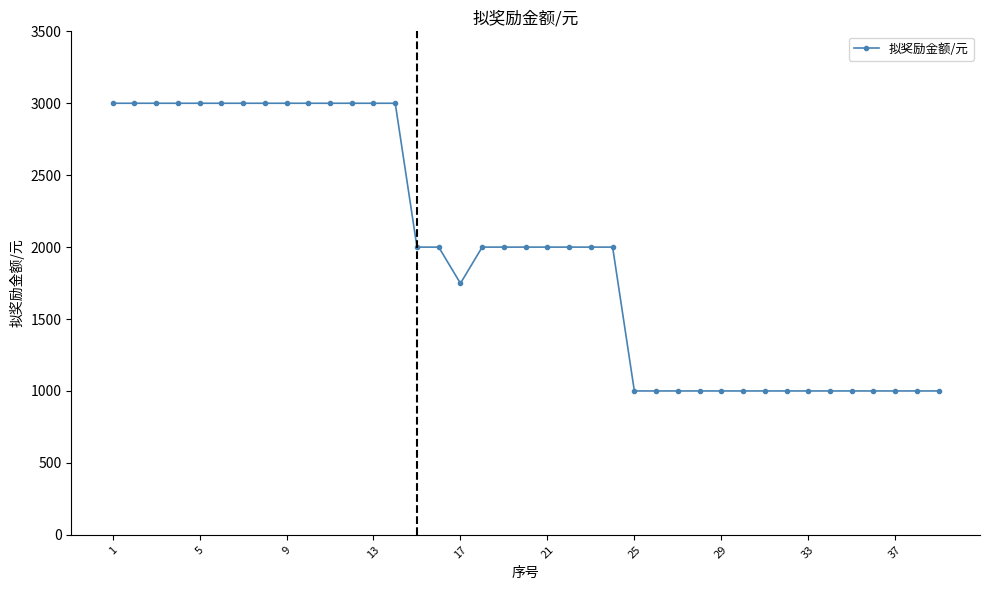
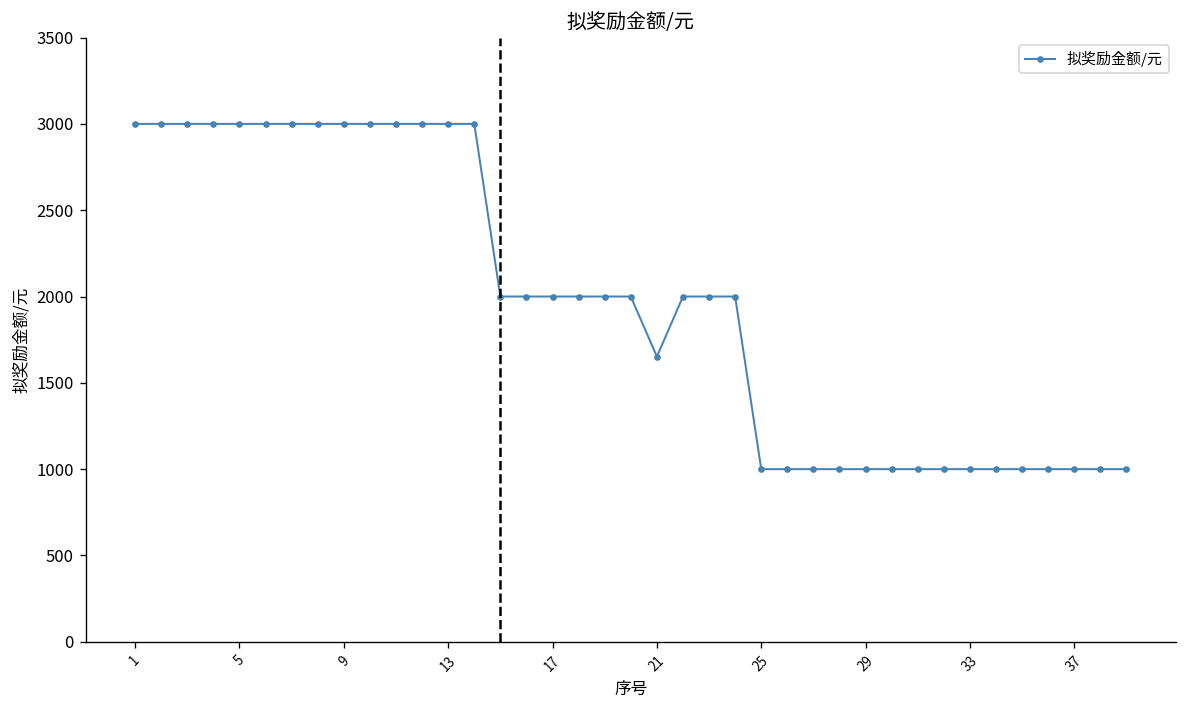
17: 1750 -> 2000
21: 2000 -> 1650
